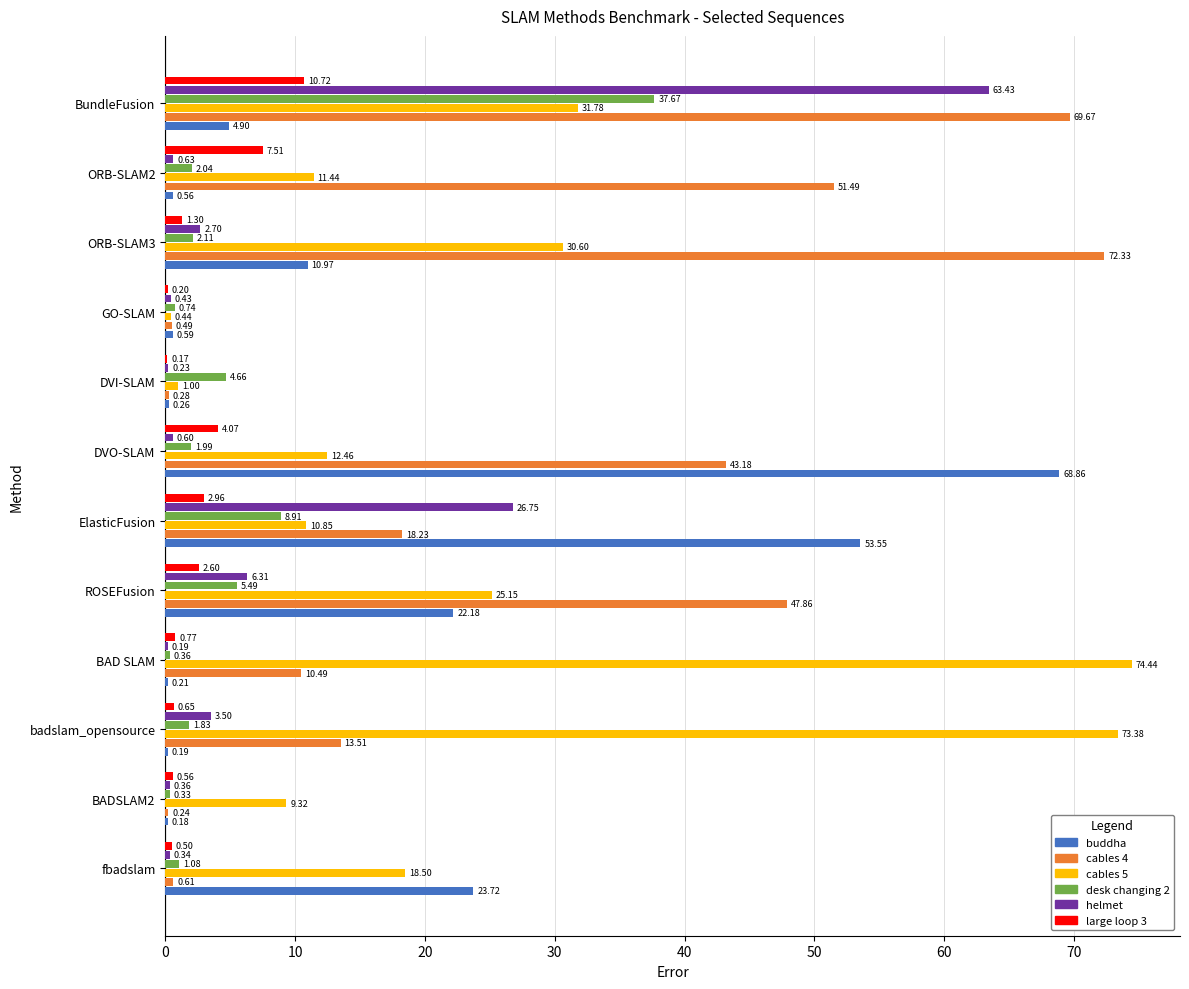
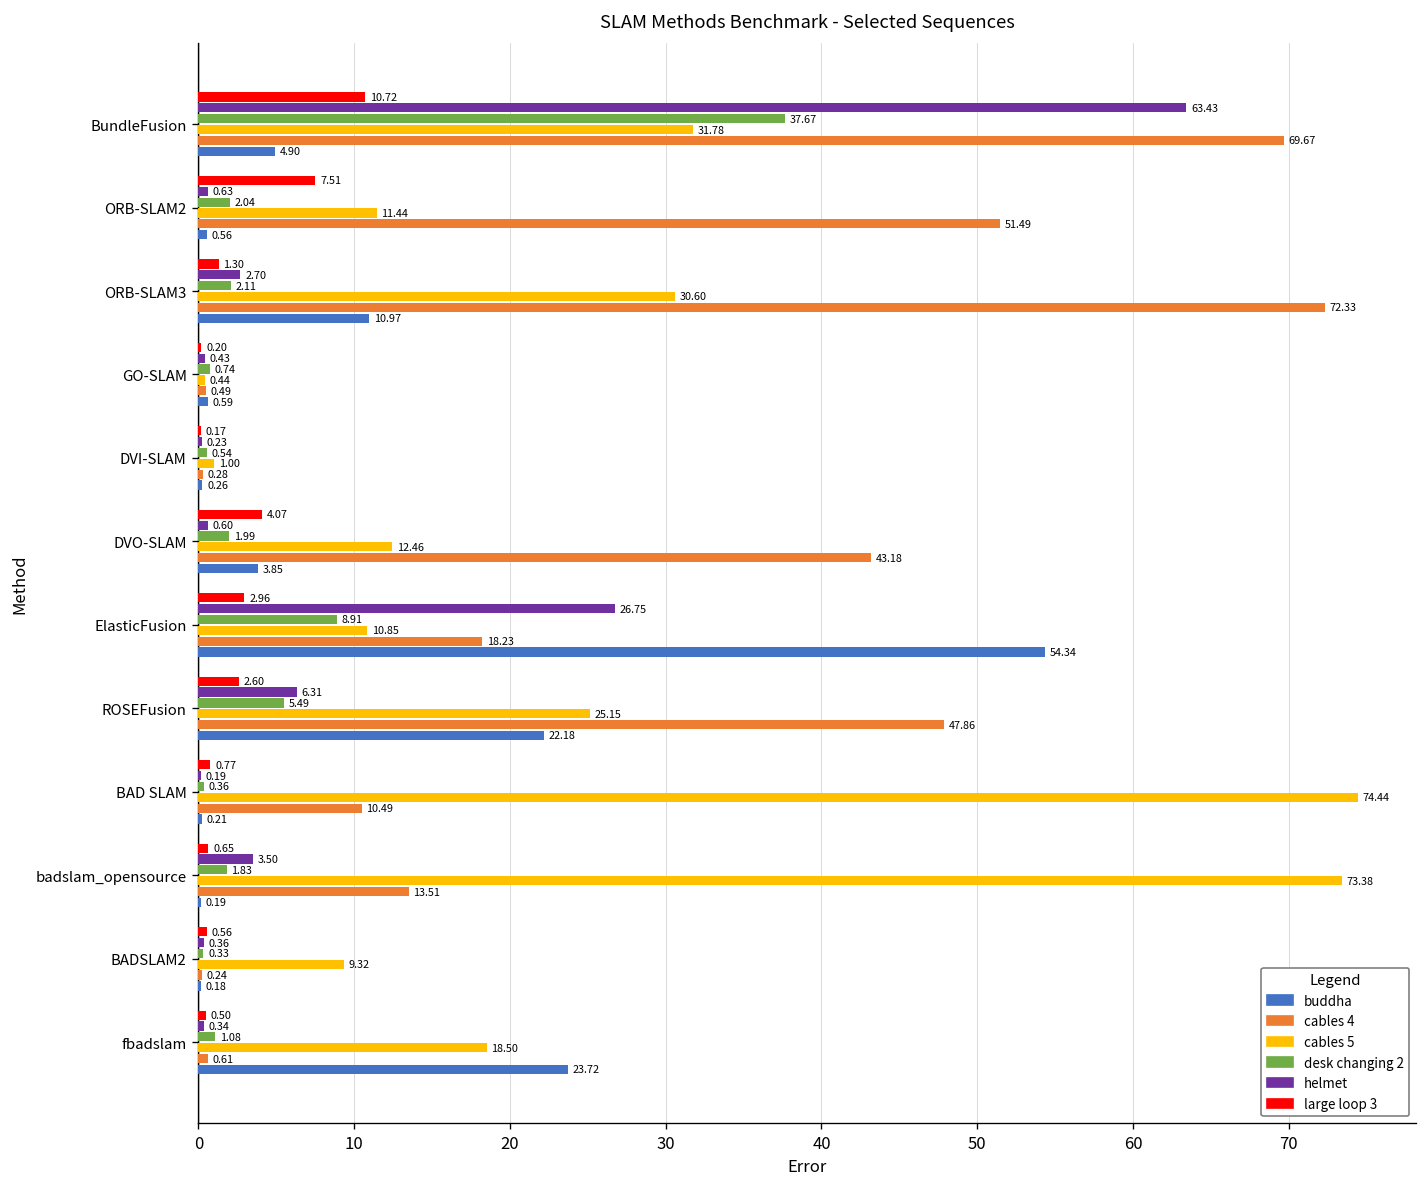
desk changing 2, DVI-SLAM: 4.66 -> 0.54
buddha, DVO-SLAM: 68.86 -> 3.85
buddha, ElasticFusion: 53.55 -> 54.34
